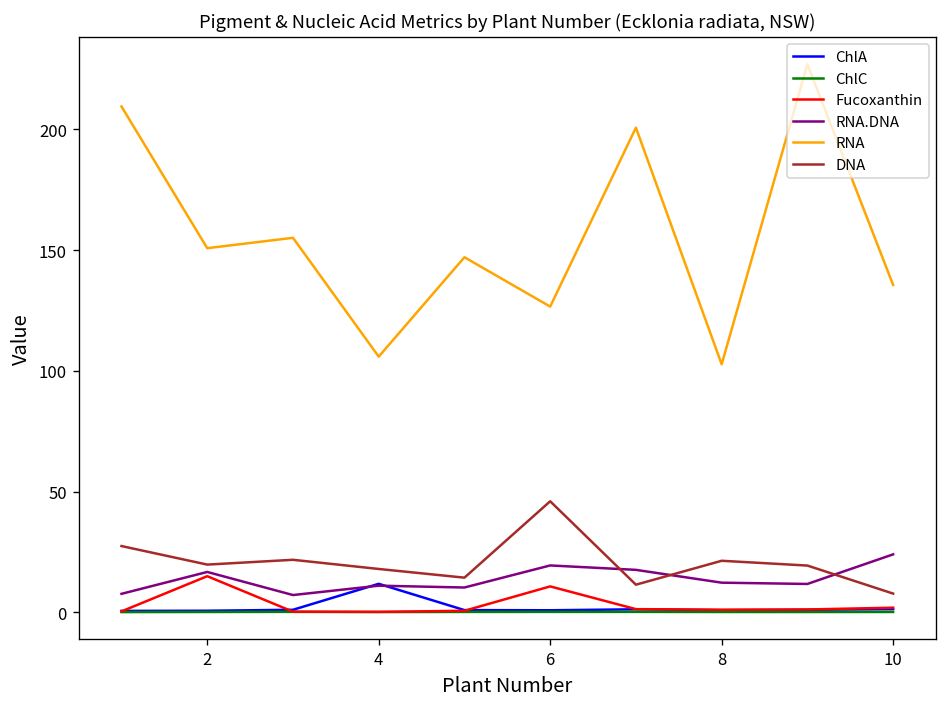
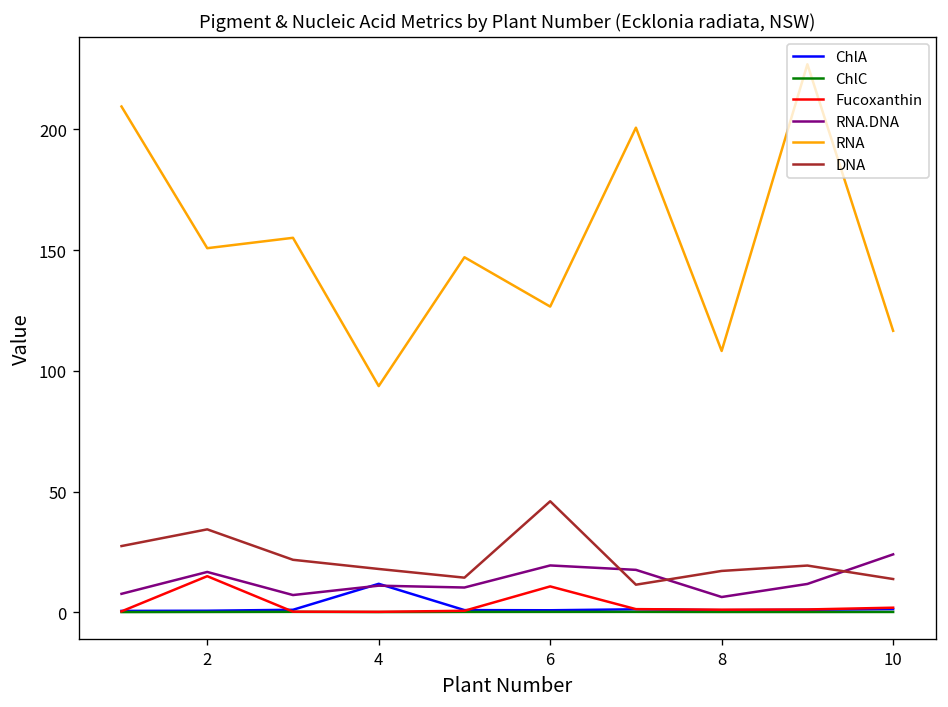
DNA, 2: 20 -> 34
RNA, 4: 106 -> 94
RNA.DNA, 8: 12 -> 6
RNA, 8: 103 -> 108
DNA, 8: 21 -> 17
RNA, 10: 136 -> 117
DNA, 10: 8 -> 14
